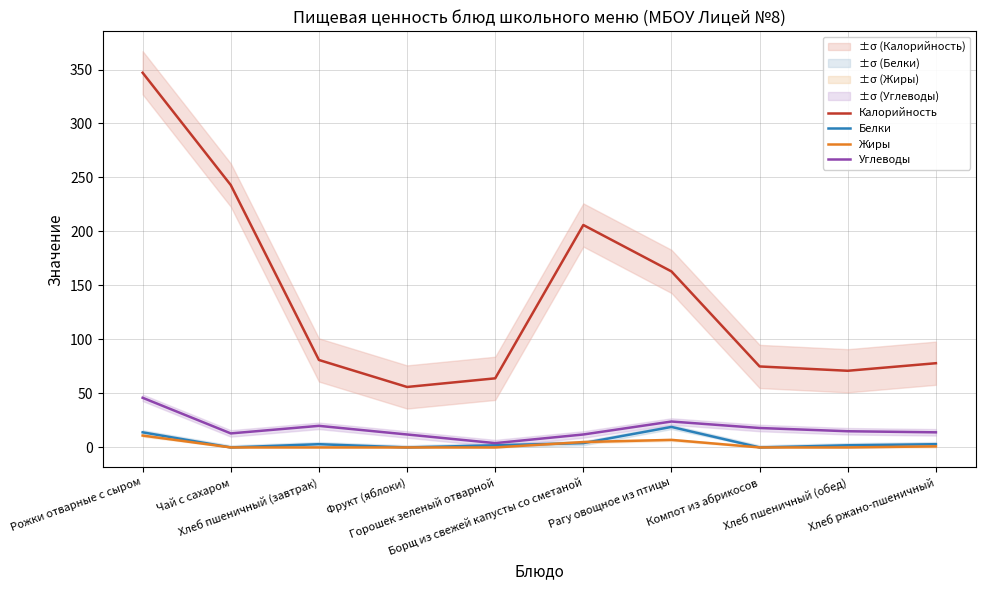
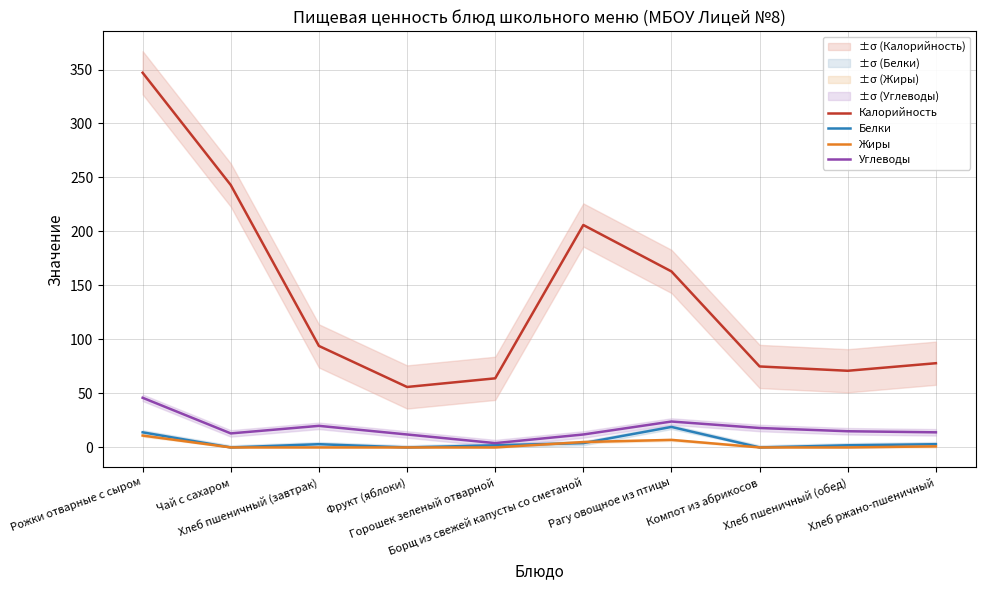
Калорийность, Хлеб пшеничный (завтрак): 81 -> 94
